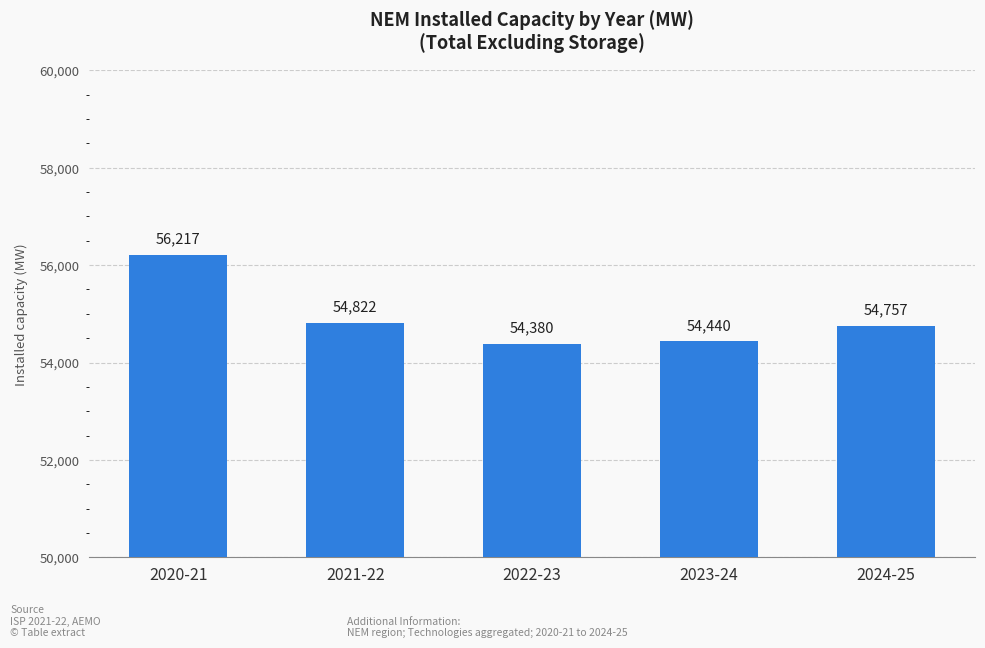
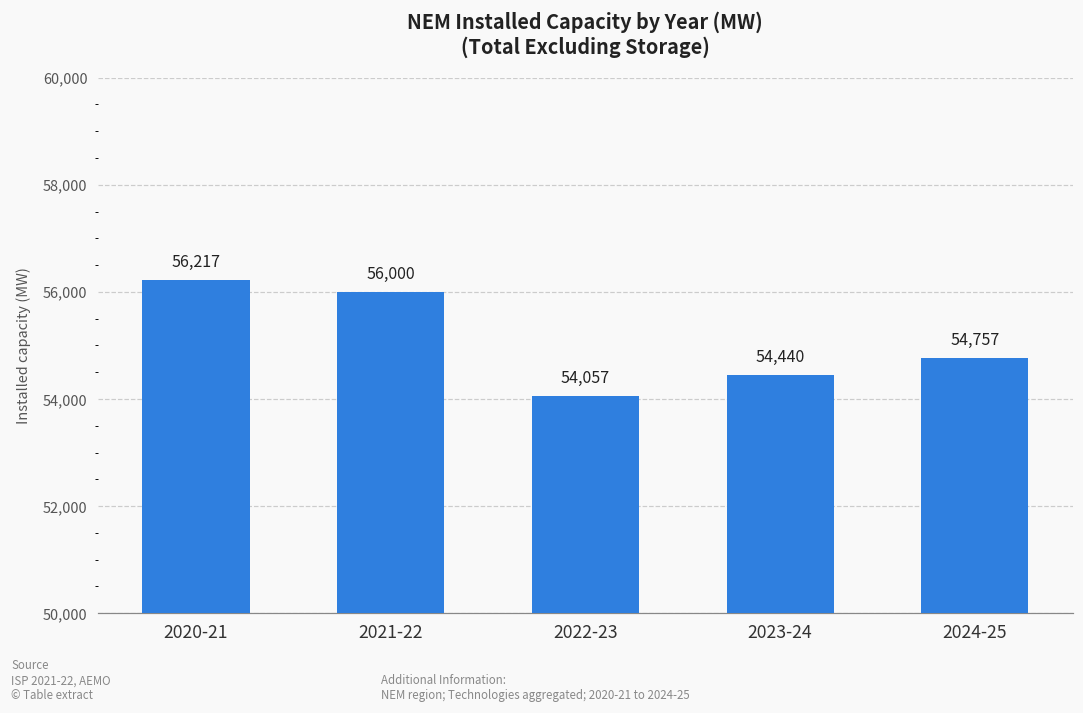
2021-22: 54,822 -> 56,000
2022-23: 54,380 -> 54,057
